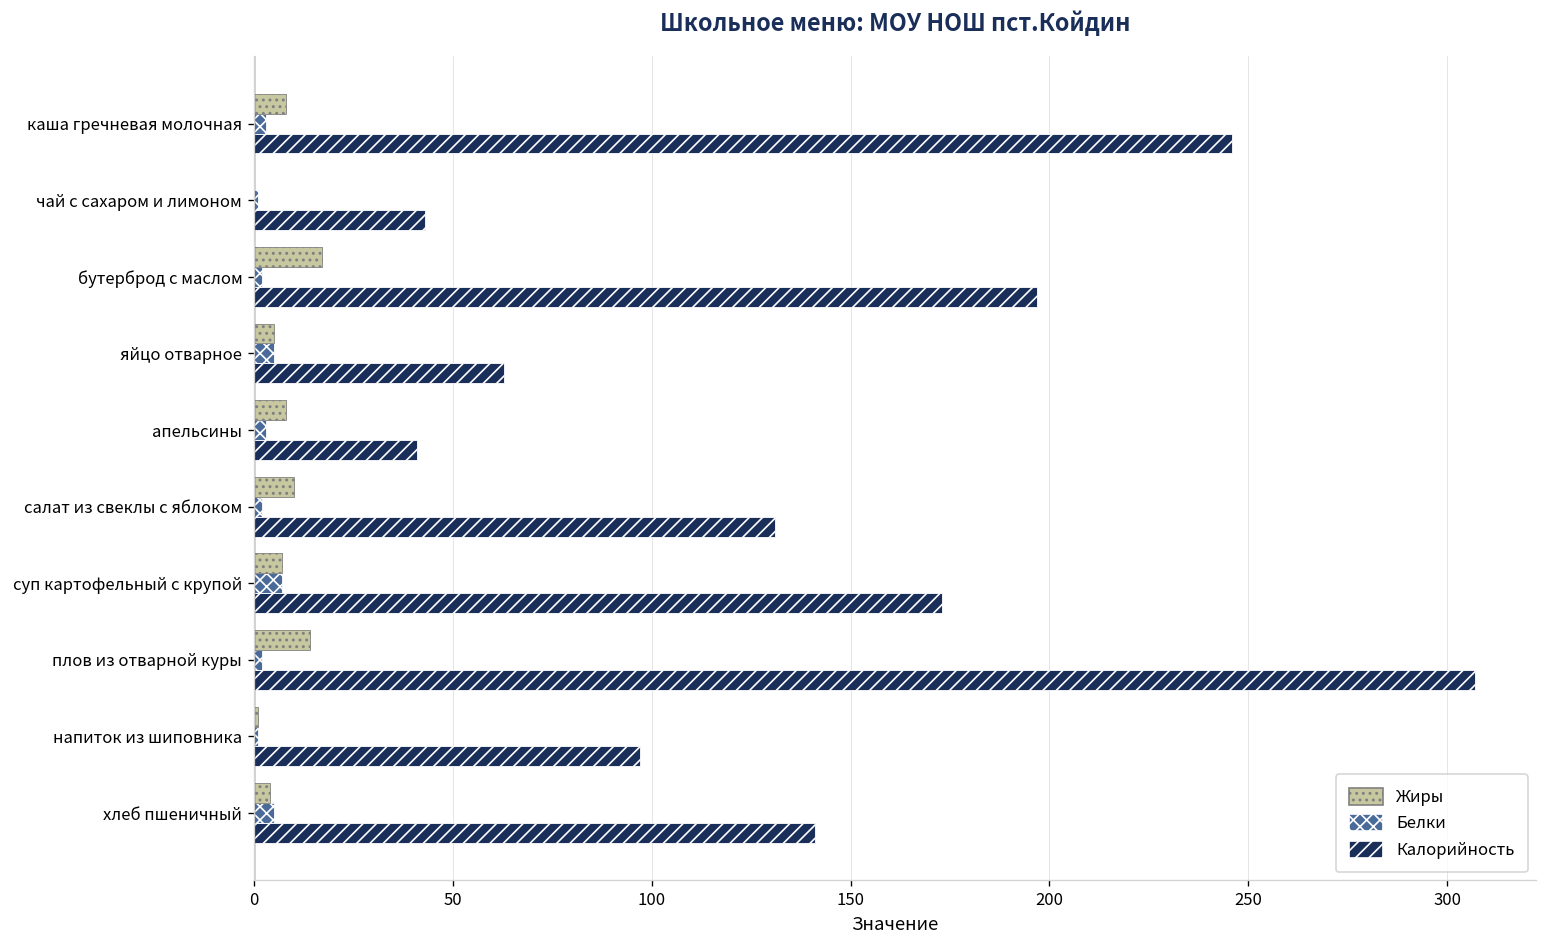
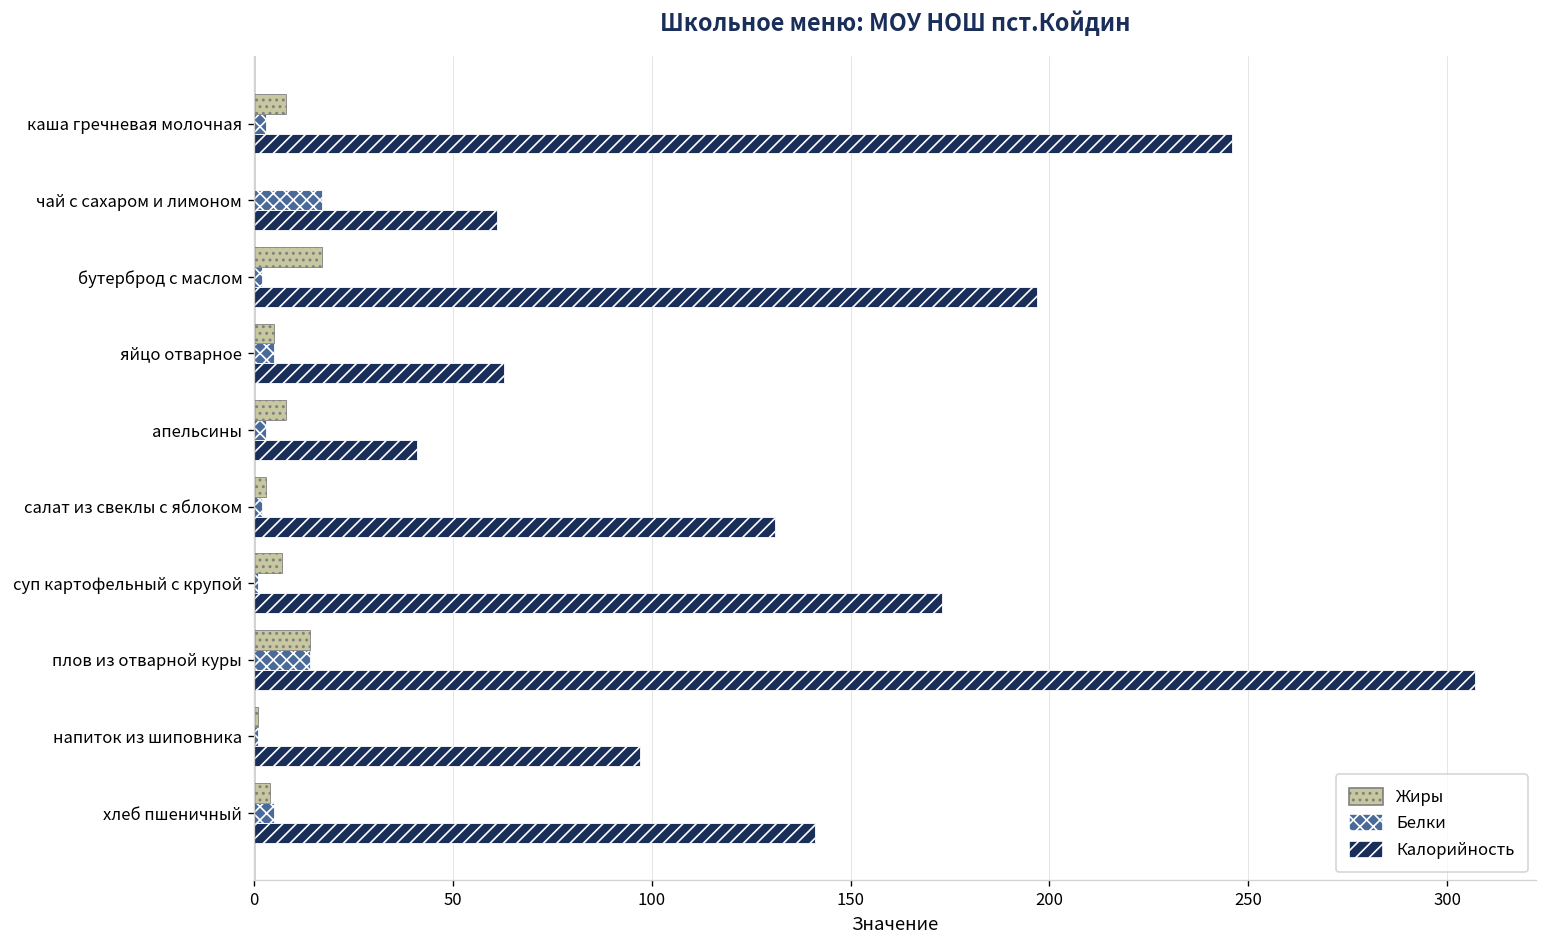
Белки, чай с сахаром и лимоном: 1 -> 17
Калорийность, чай с сахаром и лимоном: 43 -> 61
Жиры, салат из свеклы с яблоком: 10 -> 3
Белки, суп картофельный с крупой: 7 -> 1
Белки, плов из отварной куры: 2 -> 14
